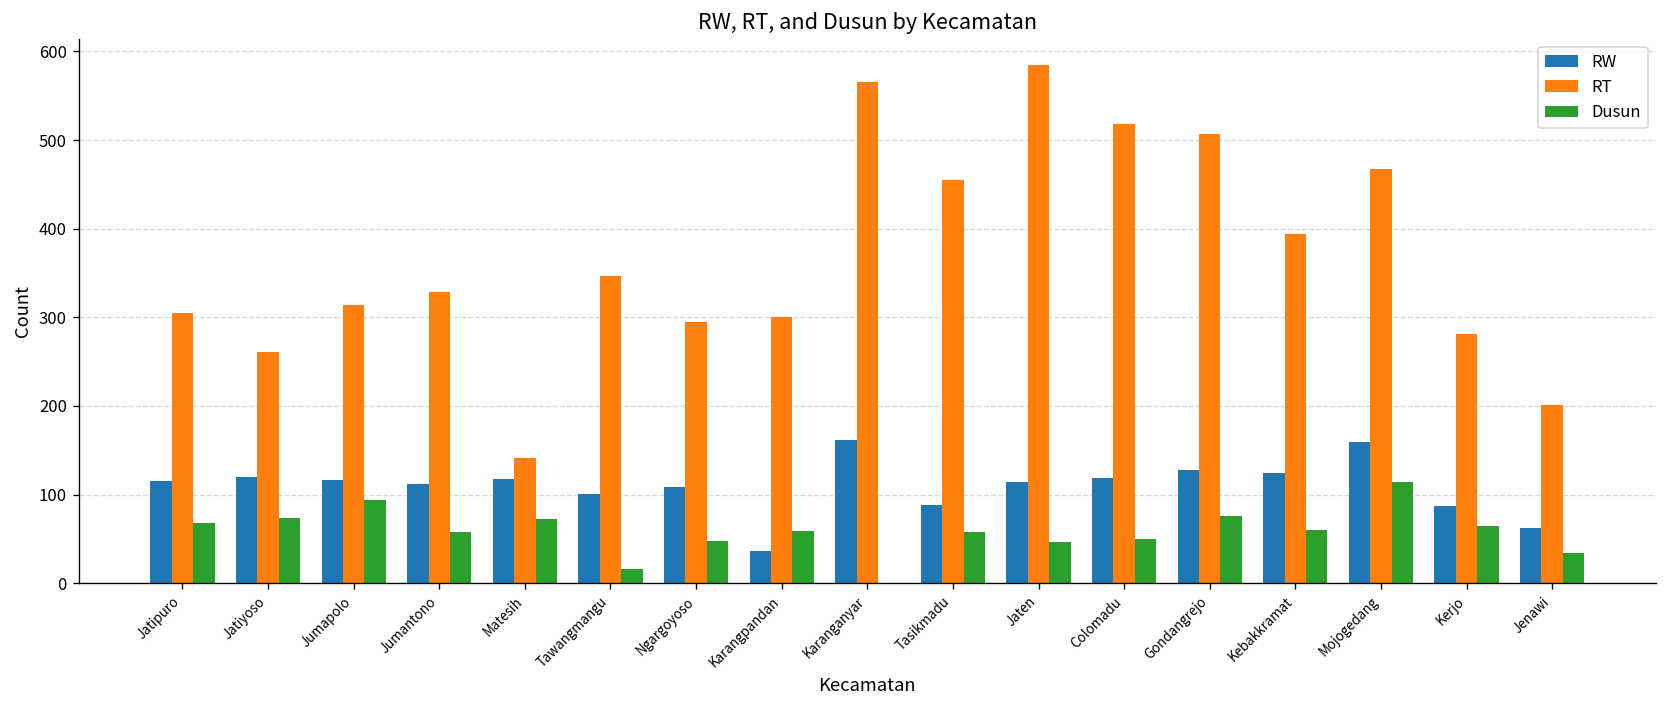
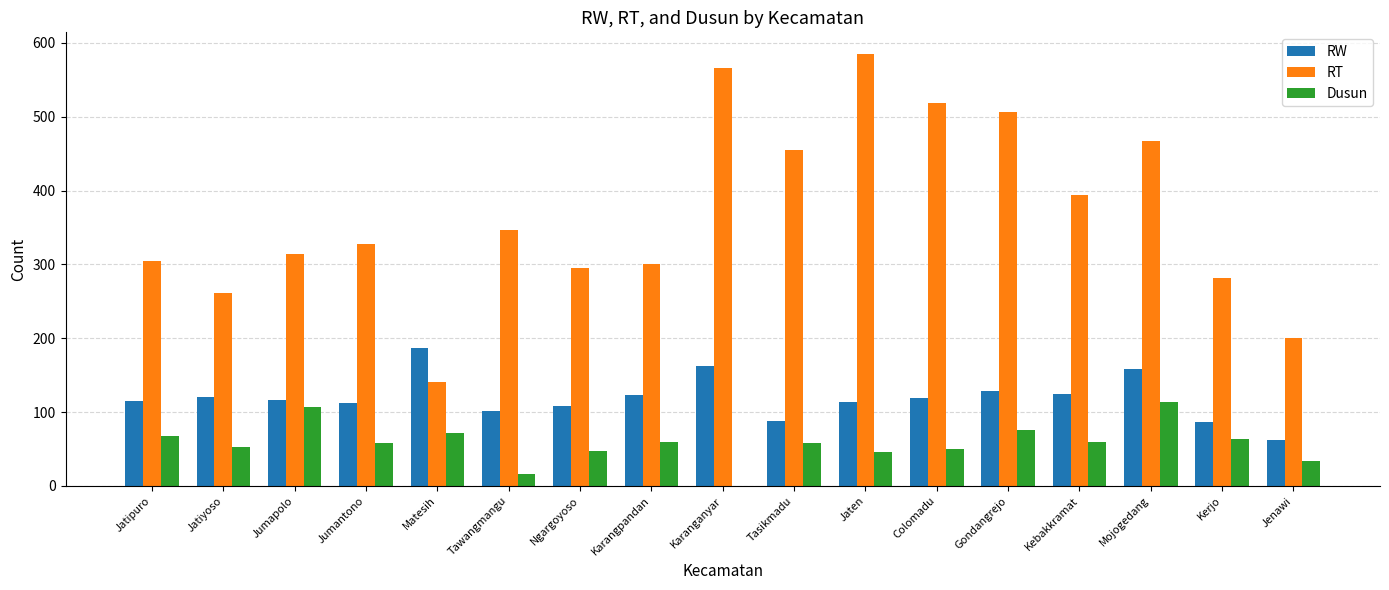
Dusun, Jatiyoso: 70 -> 50
Dusun, Jumapolo: 90 -> 110
RW, Matesih: 120 -> 190
RW, Karangpandan: 40 -> 120
